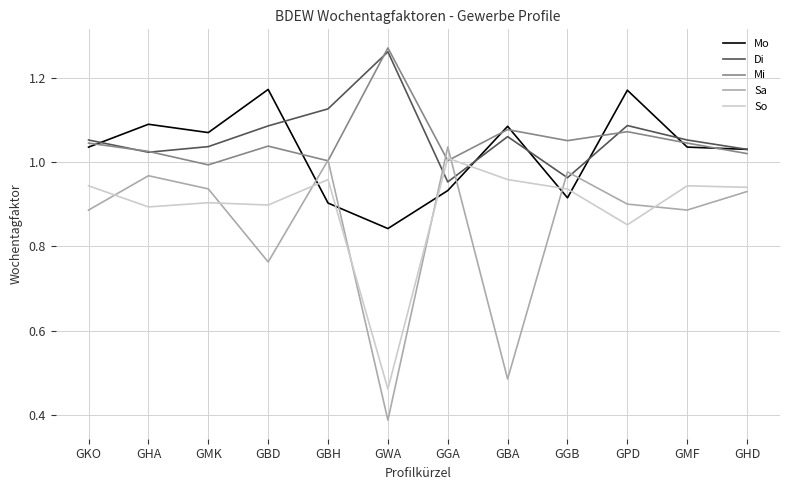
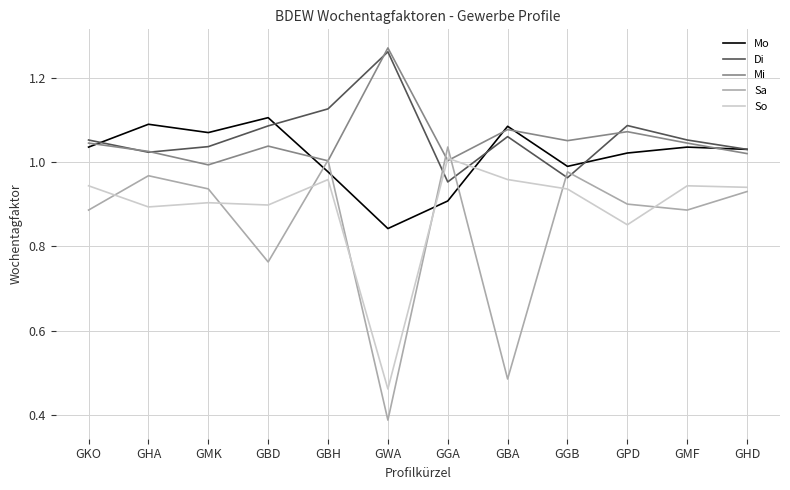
Mo, GBD: 1.17 -> 1.11
Mo, GBH: 0.90 -> 0.98
Mo, GGA: 0.93 -> 0.91
Mo, GGB: 0.92 -> 0.99
Mo, GPD: 1.17 -> 1.02
